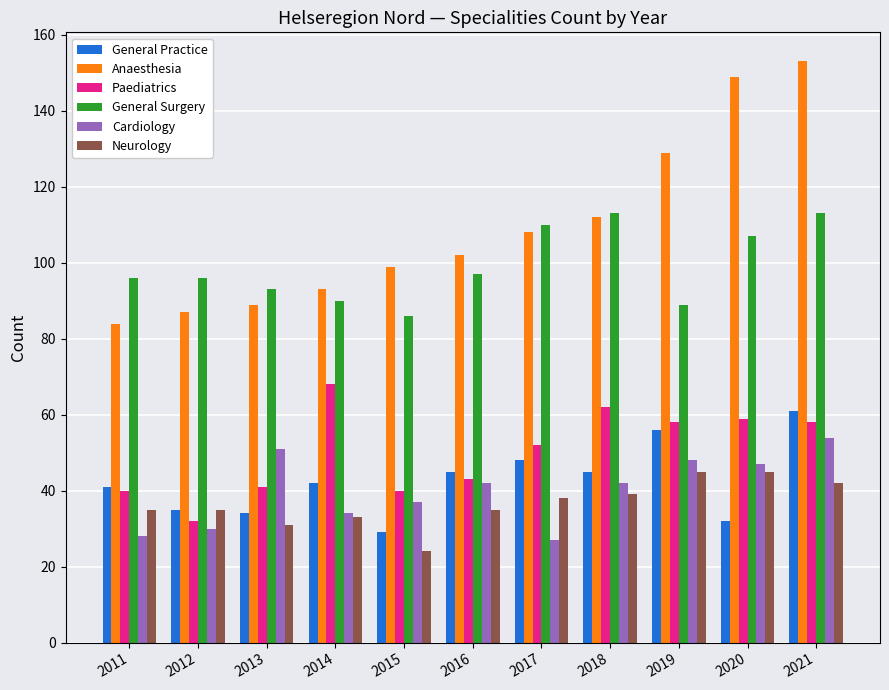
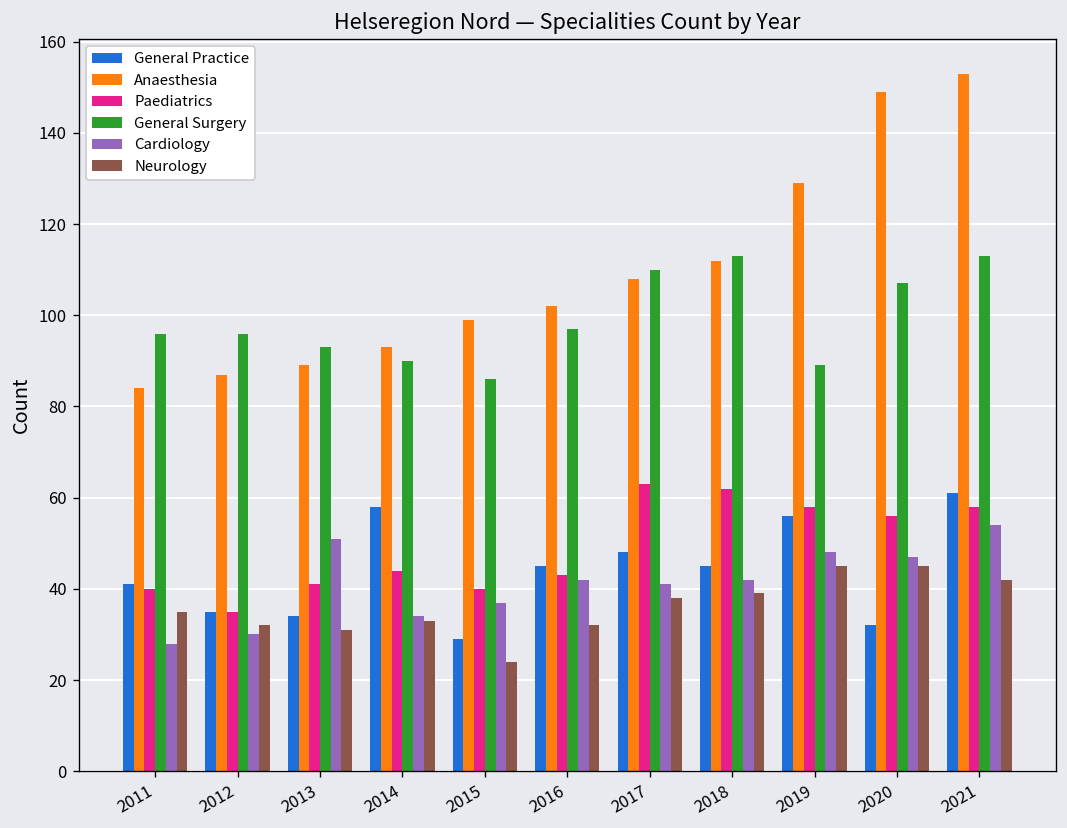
Paediatrics, 2012: 32 -> 35
Neurology, 2012: 35 -> 32
General Practice, 2014: 42 -> 58
Paediatrics, 2014: 68 -> 44
Neurology, 2016: 35 -> 32
Paediatrics, 2017: 52 -> 63
Cardiology, 2017: 27 -> 41
Paediatrics, 2020: 59 -> 56
